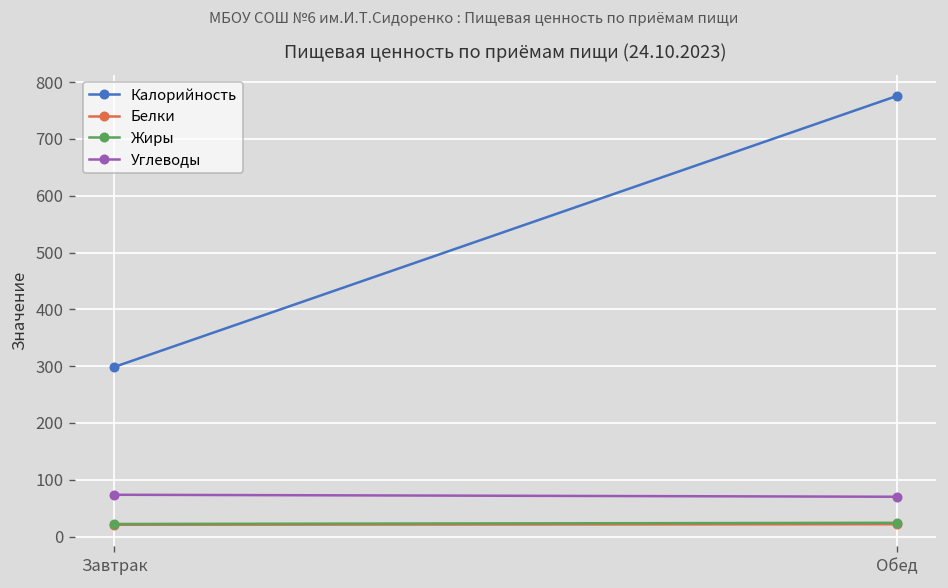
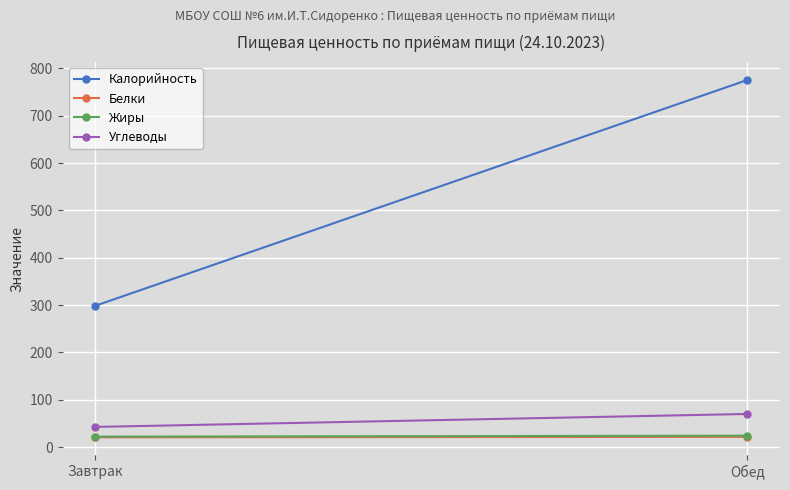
Углеводы, Завтрак: 70 -> 40
